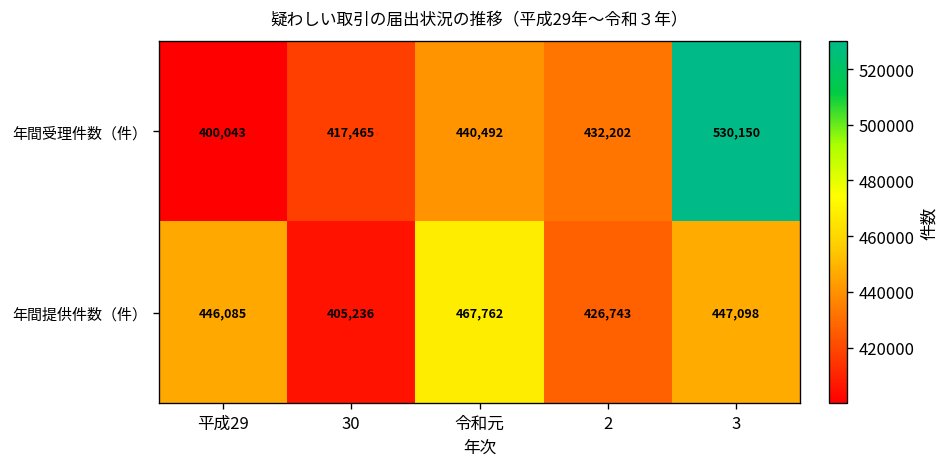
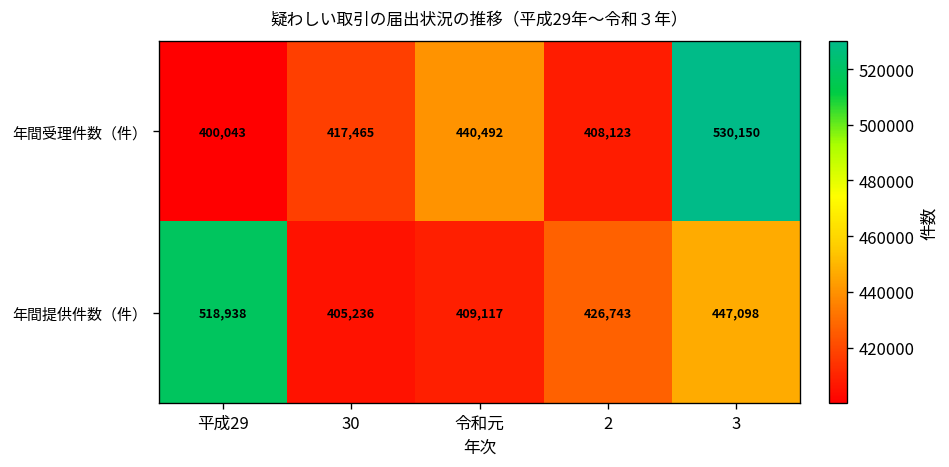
年間受理件数（件）, 2: 432,202 -> 408,123
年間提供件数（件）, 平成29: 446,085 -> 518,938
年間提供件数（件）, 令和元: 467,762 -> 409,117
